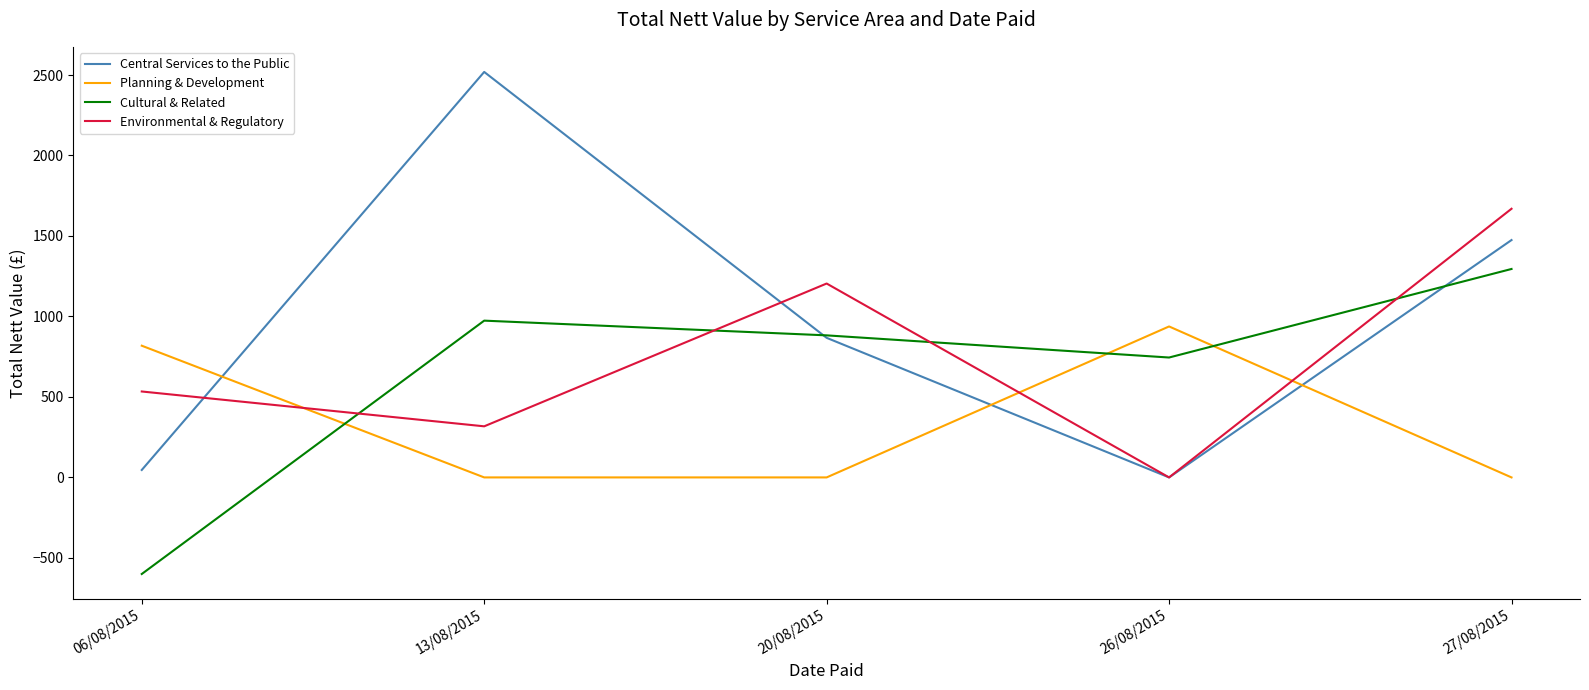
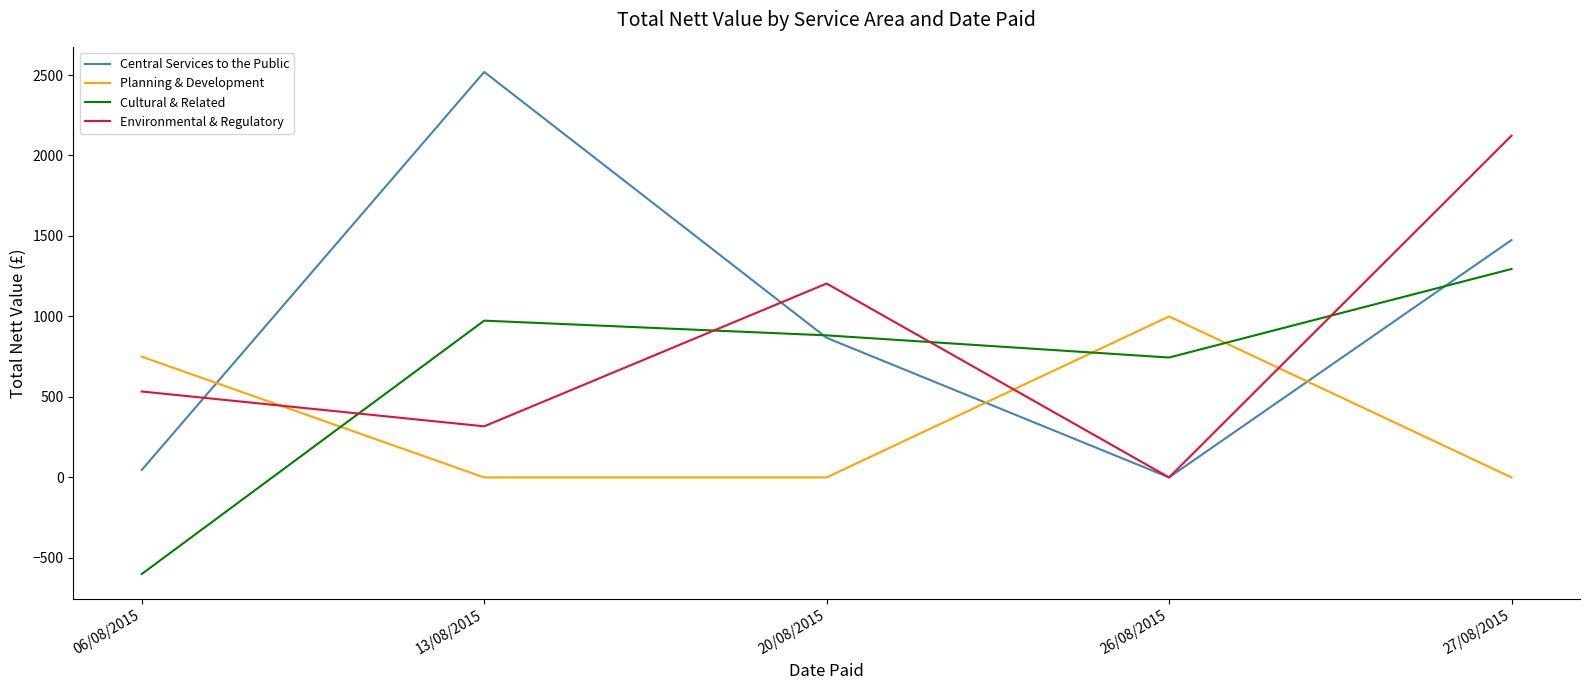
Planning & Development, 06/08/2015: 820 -> 750
Planning & Development, 26/08/2015: 940 -> 1000
Environmental & Regulatory, 27/08/2015: 1670 -> 2120
